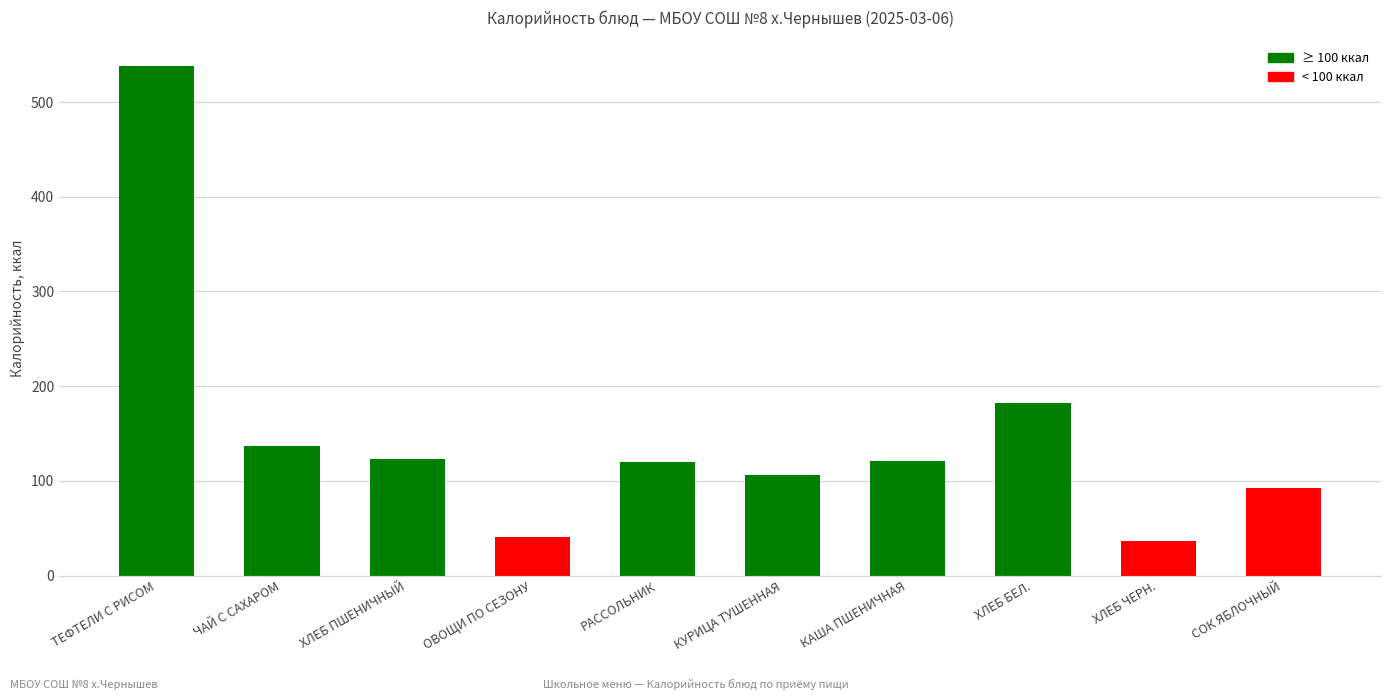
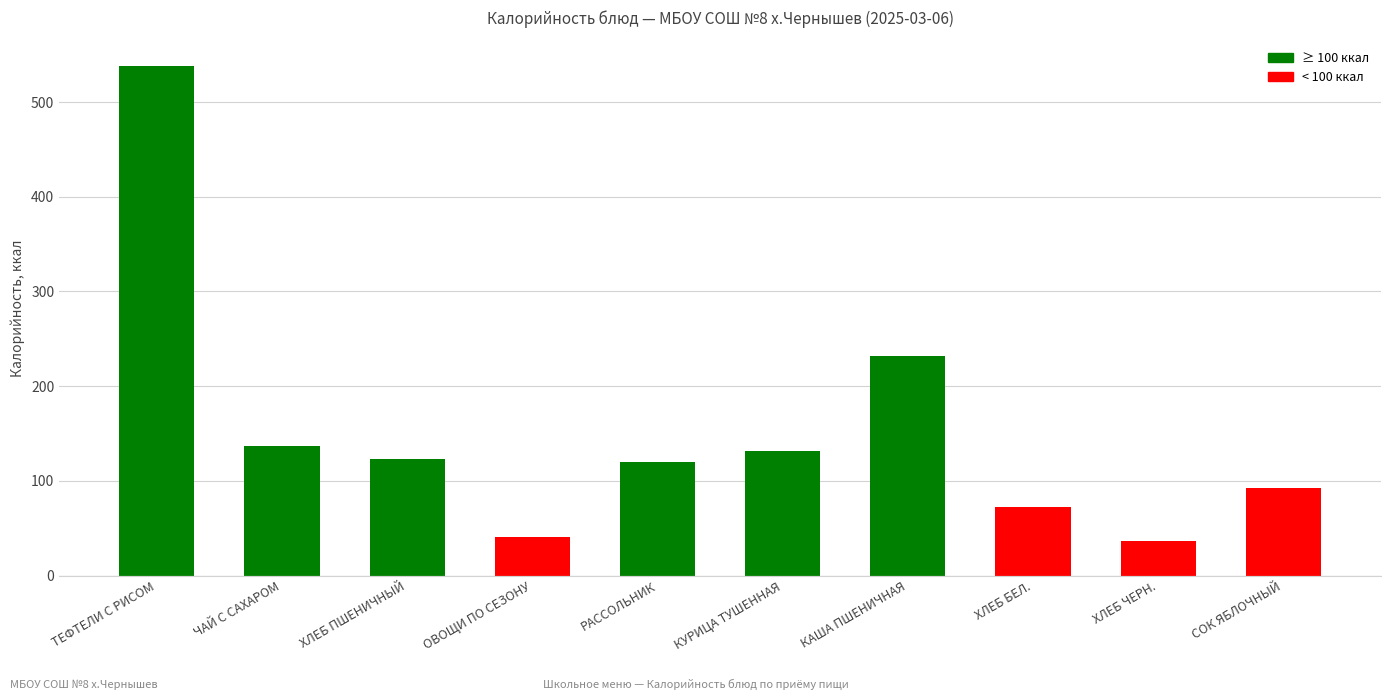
КУРИЦА ТУШЕННАЯ: 110 -> 130
КАША ПШЕНИЧНАЯ: 120 -> 230
ХЛЕБ БЕЛ.: 180 -> 70
